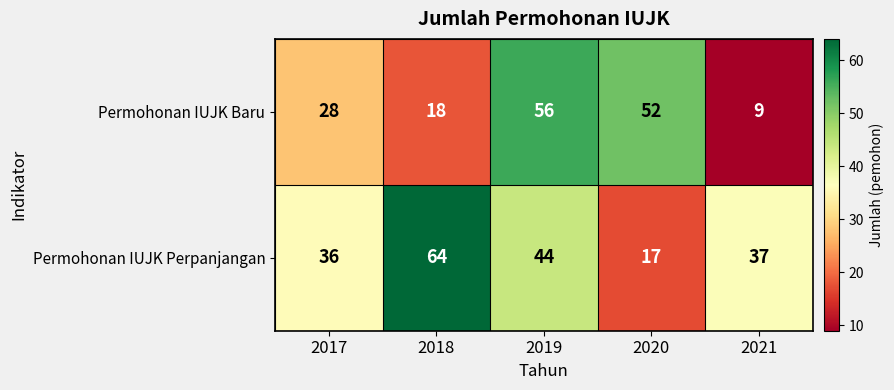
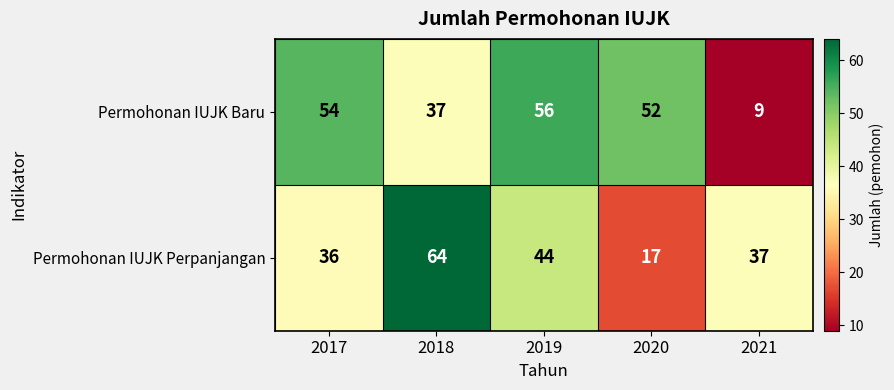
Permohonan IUJK Baru, 2017: 28 -> 54
Permohonan IUJK Baru, 2018: 18 -> 37
